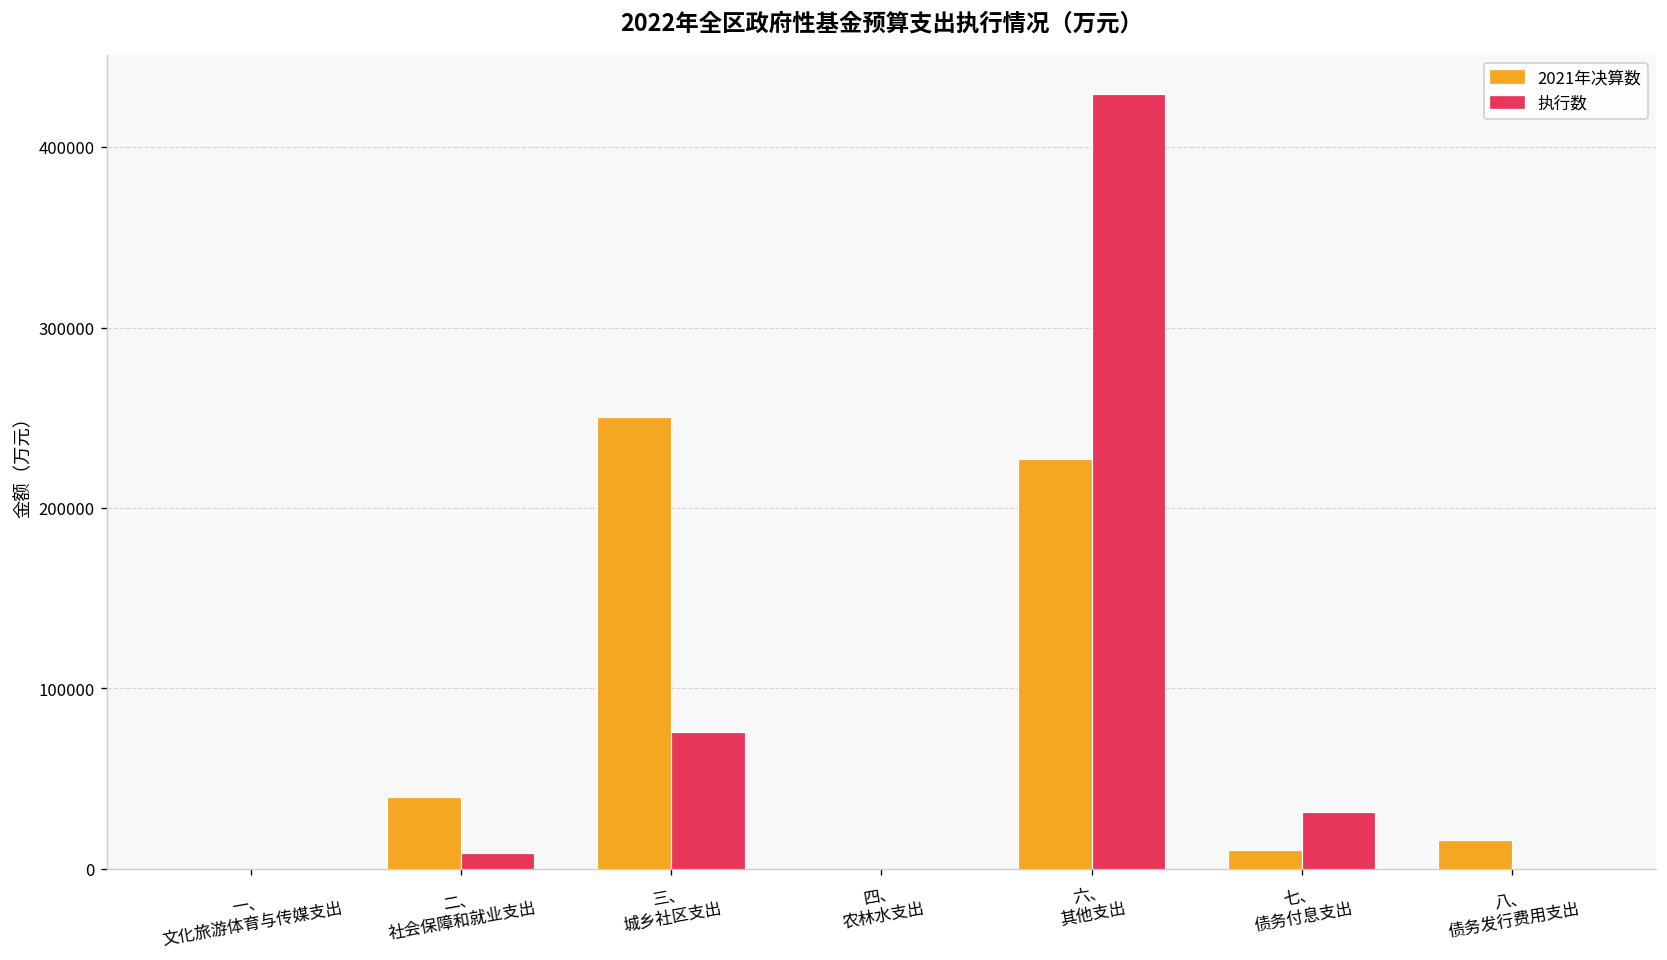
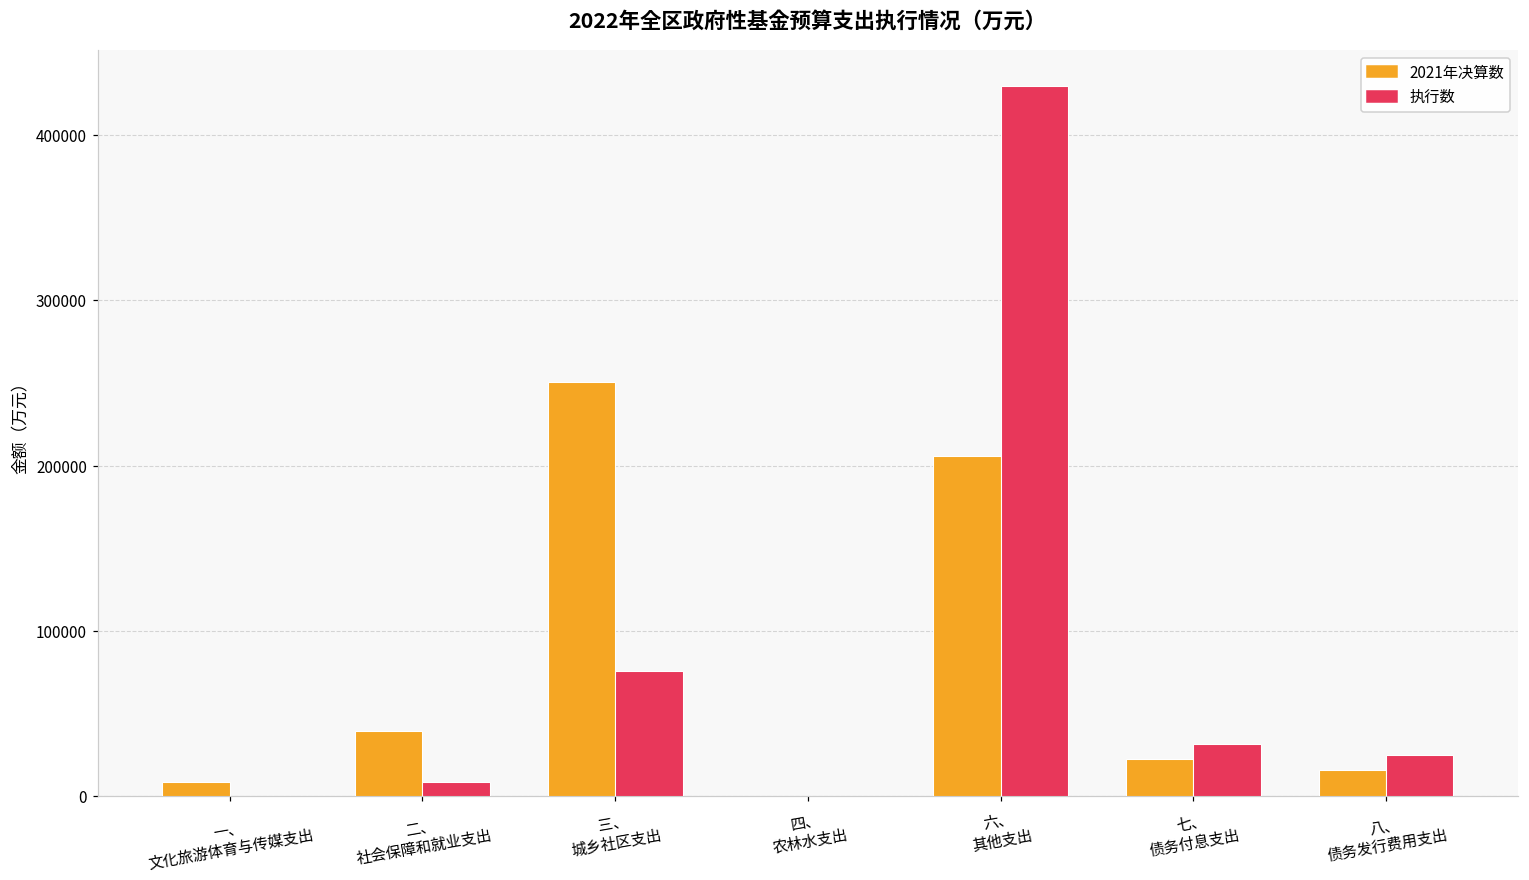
2021年决算数, 一、 文化旅游体育与传媒支出: 0 -> 9000
2021年决算数, 六、 其他支出: 227000 -> 206000
2021年决算数, 七、 债务付息支出: 10000 -> 22000
执行数, 八、 债务发行费用支出: 0 -> 25000
